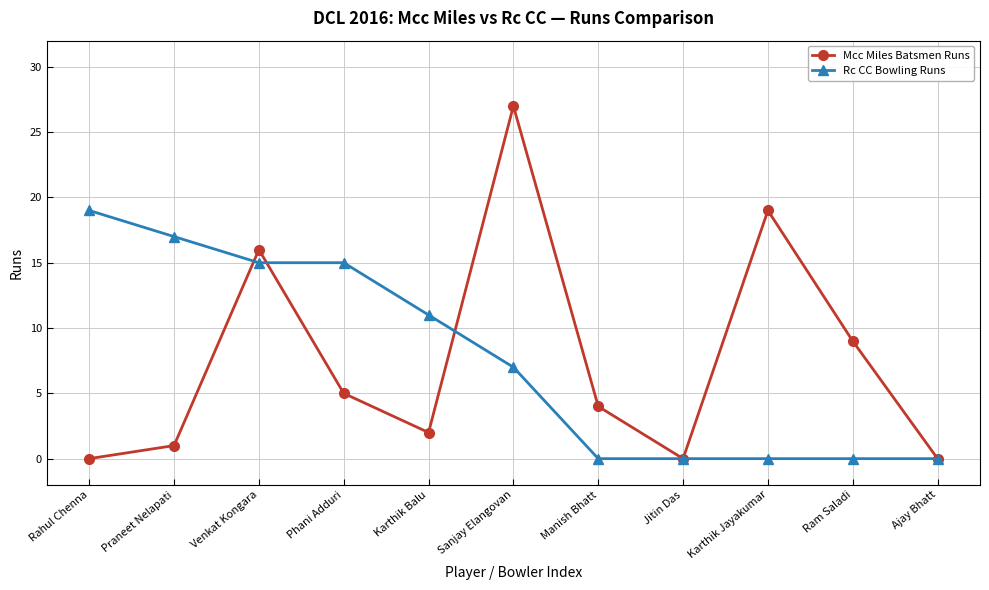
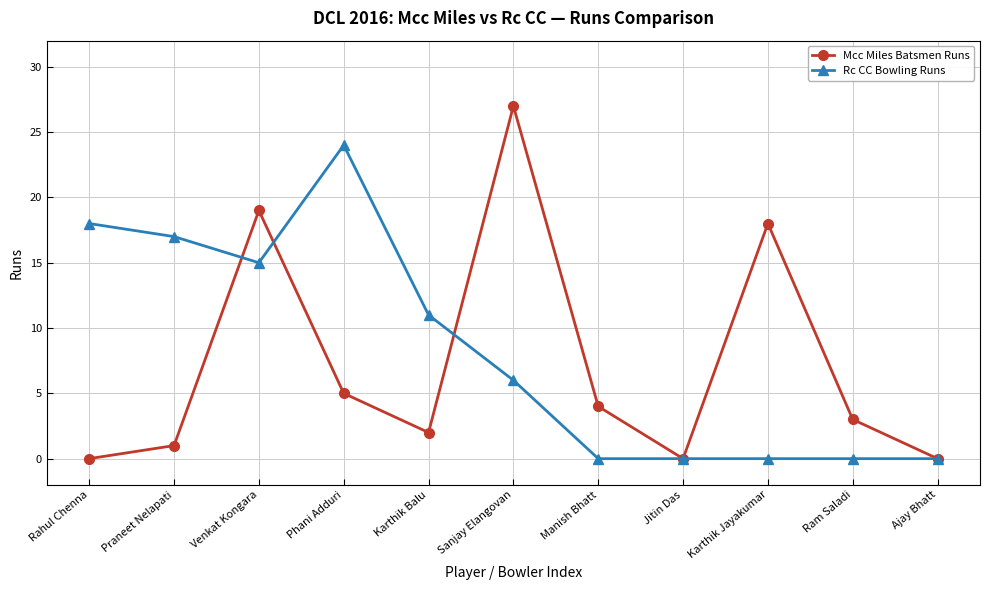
Rc CC Bowling Runs, Rahul Chenna: 19 -> 18
Mcc Miles Batsmen Runs, Venkat Kongara: 16 -> 19
Rc CC Bowling Runs, Phani Adduri: 15 -> 24
Rc CC Bowling Runs, Sanjay Elangovan: 7 -> 6
Mcc Miles Batsmen Runs, Karthik Jayakumar: 19 -> 18
Mcc Miles Batsmen Runs, Ram Saladi: 9 -> 3
